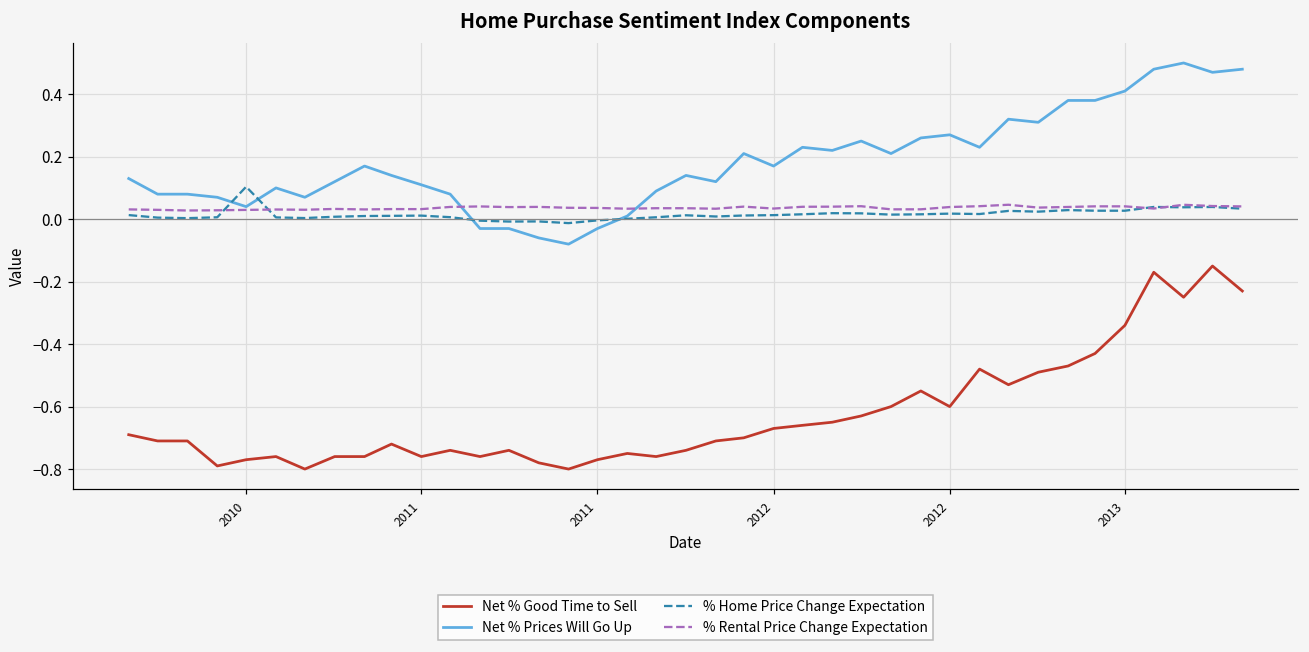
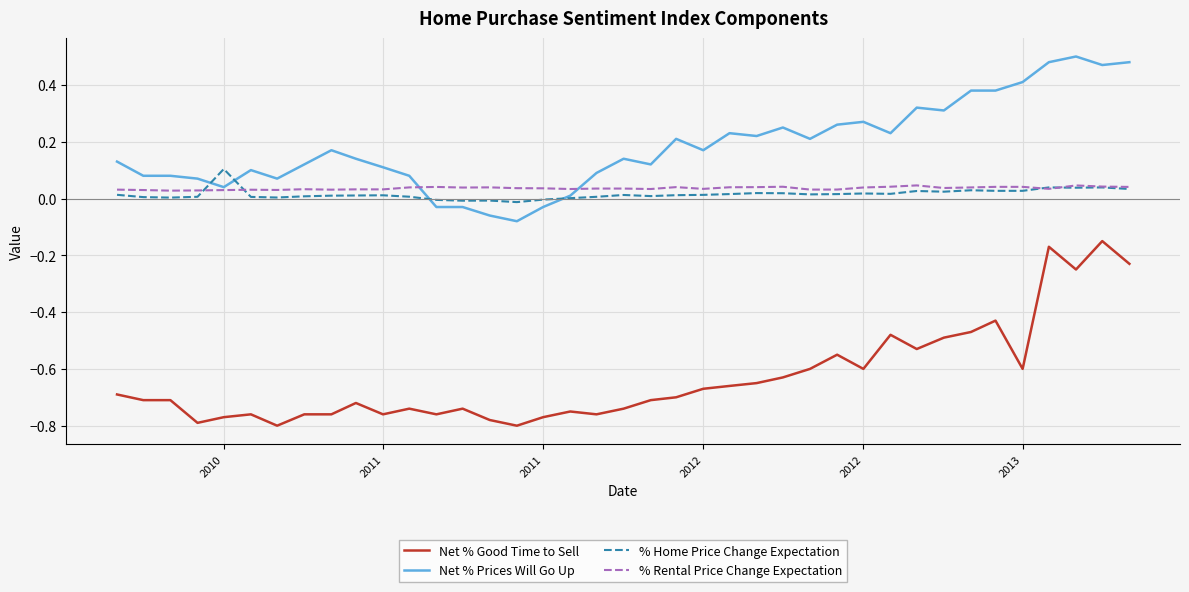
Net % Good Time to Sell, 2013: -0.34 -> -0.60
